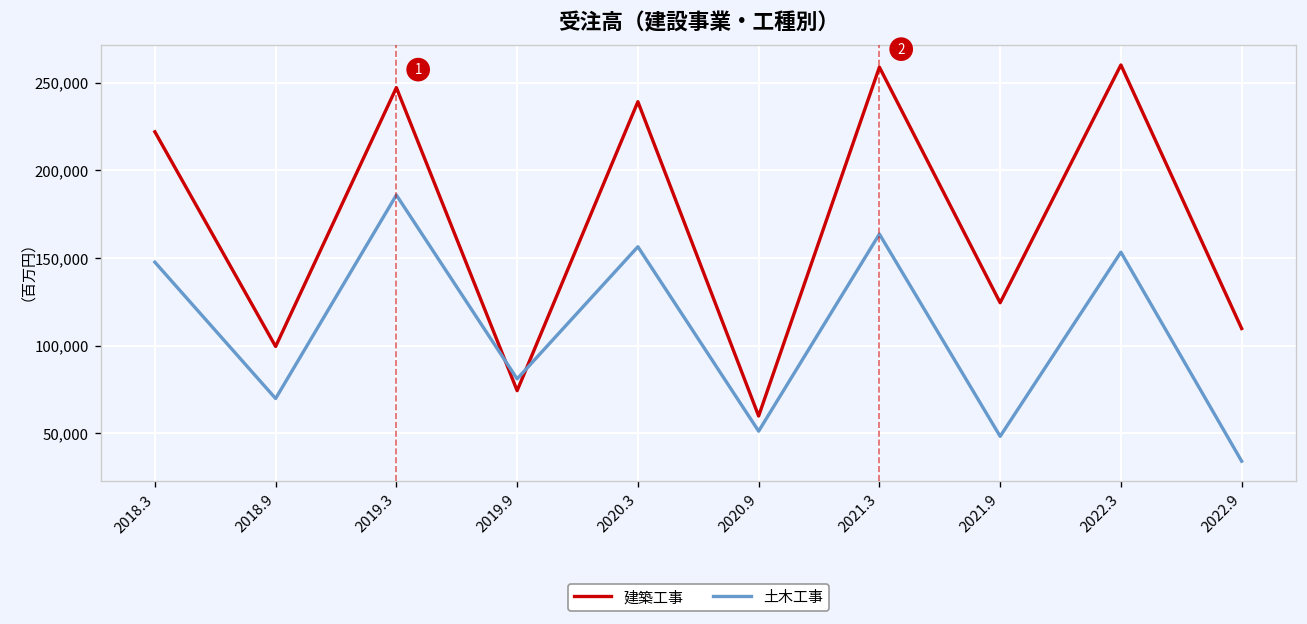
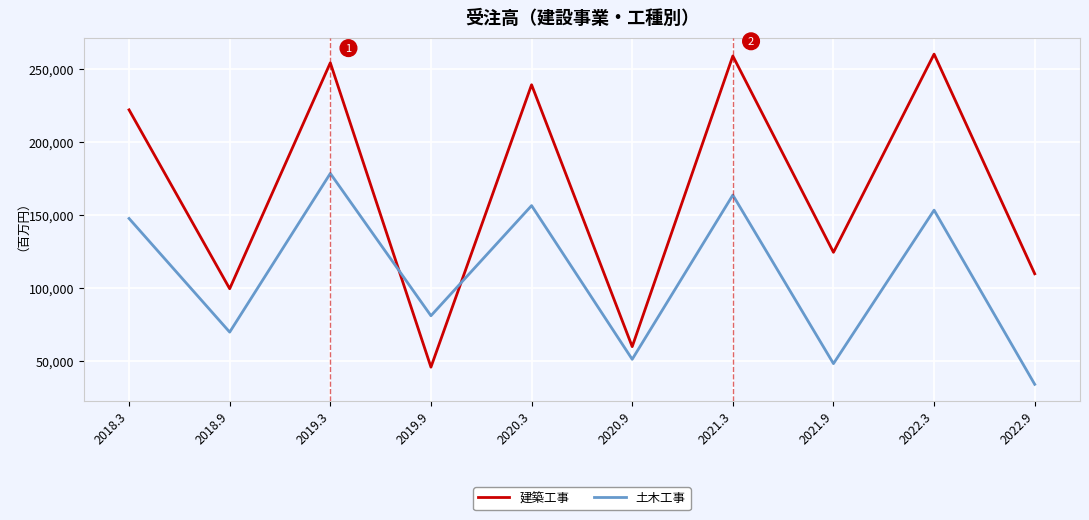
建築工事, 2019.3: 247,000 -> 254,000
土木工事, 2019.3: 186,000 -> 178,000
建築工事, 2019.9: 74,000 -> 46,000
